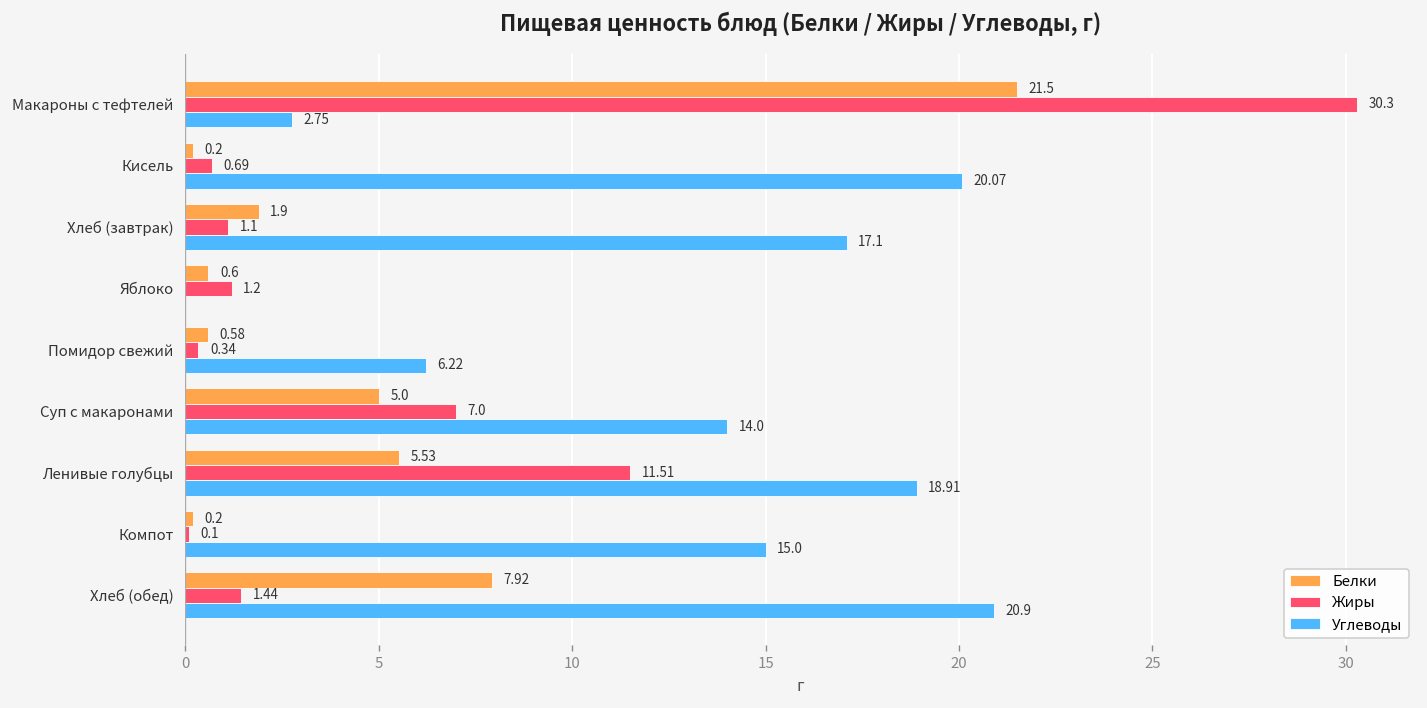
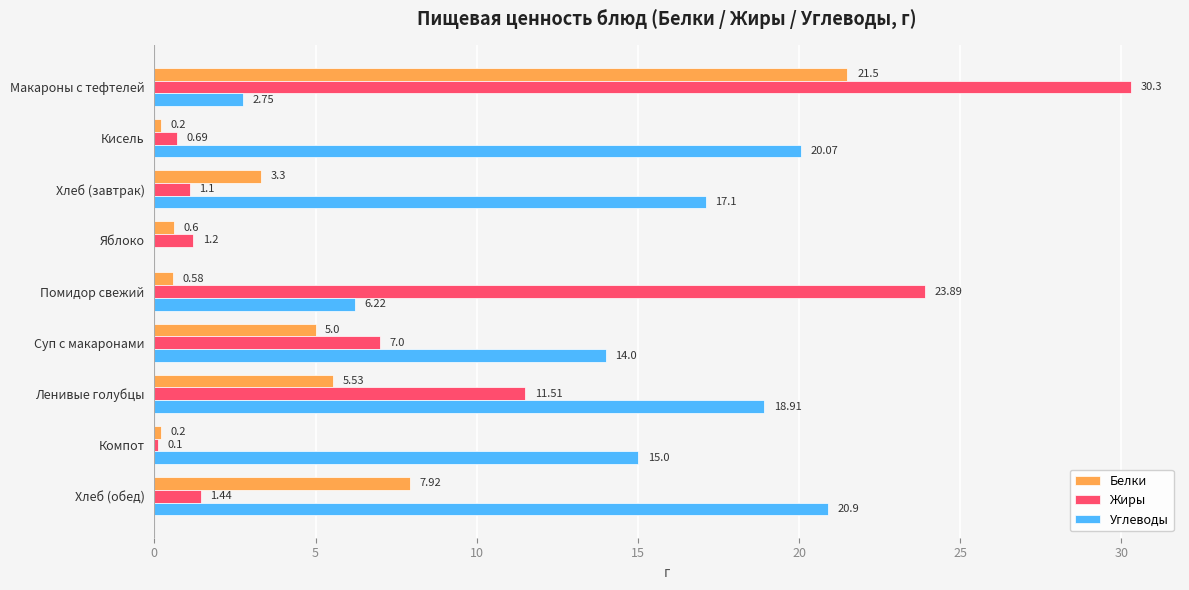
Белки, Хлеб (завтрак): 1.9 -> 3.3
Жиры, Помидор свежий: 0.34 -> 23.89
